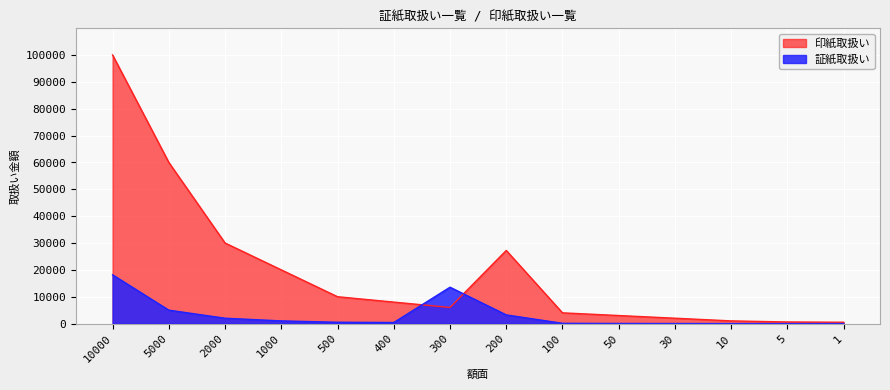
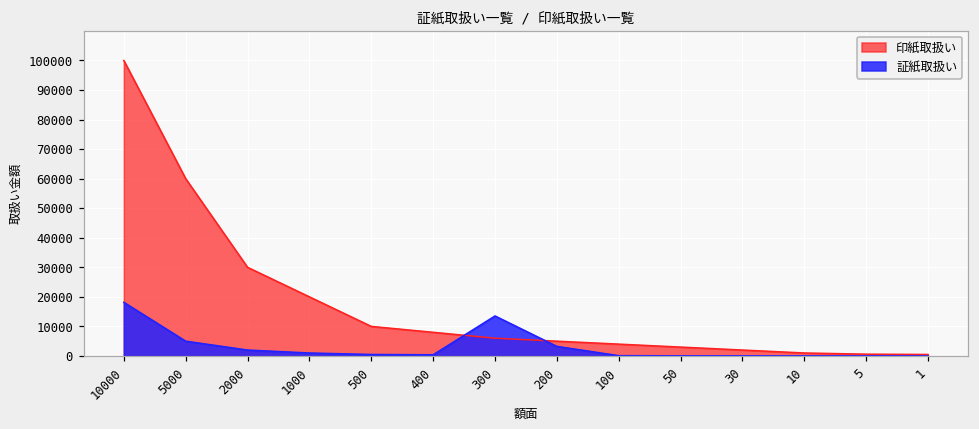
印紙取扱い, 200: 27000 -> 5000
